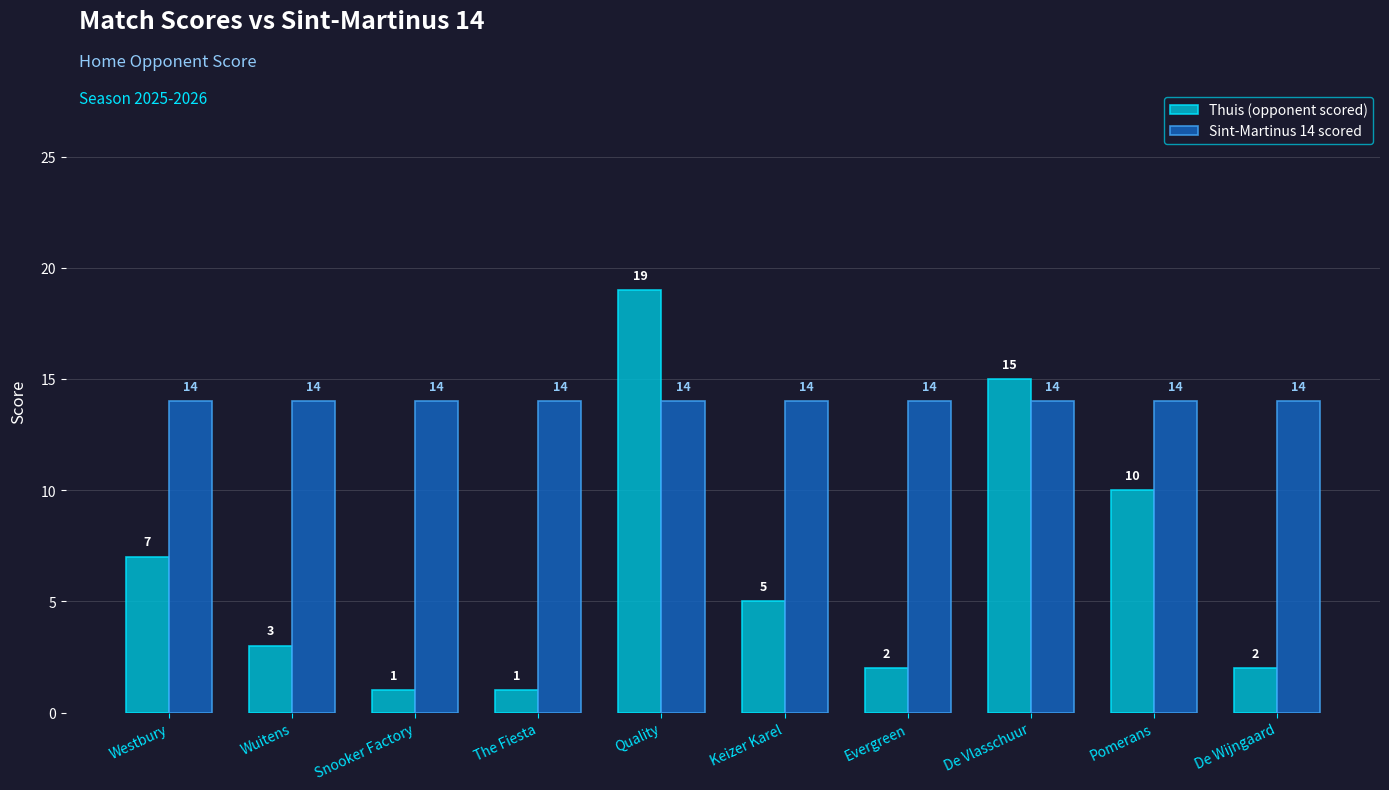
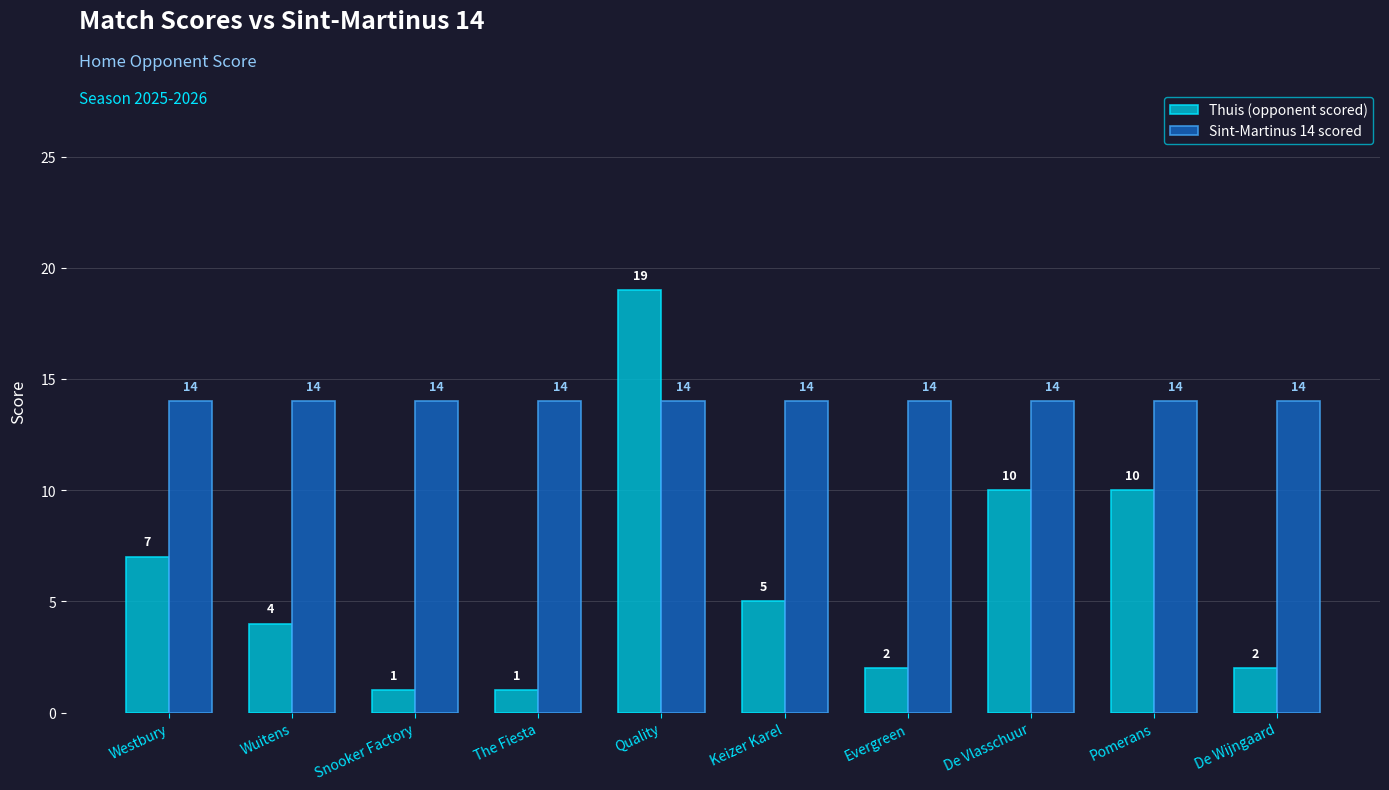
Thuis (opponent scored), Wuitens: 3 -> 4
Thuis (opponent scored), De Vlasschuur: 15 -> 10
